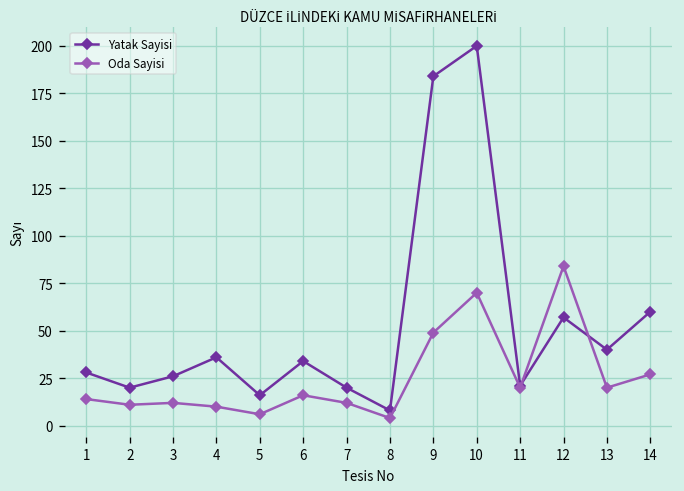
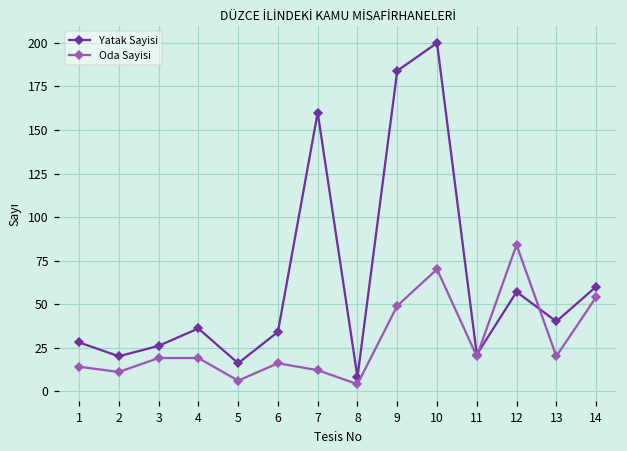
Oda Sayisi, 3: 12 -> 19
Oda Sayisi, 4: 10 -> 19
Yatak Sayisi, 7: 20 -> 160
Oda Sayisi, 14: 27 -> 54
